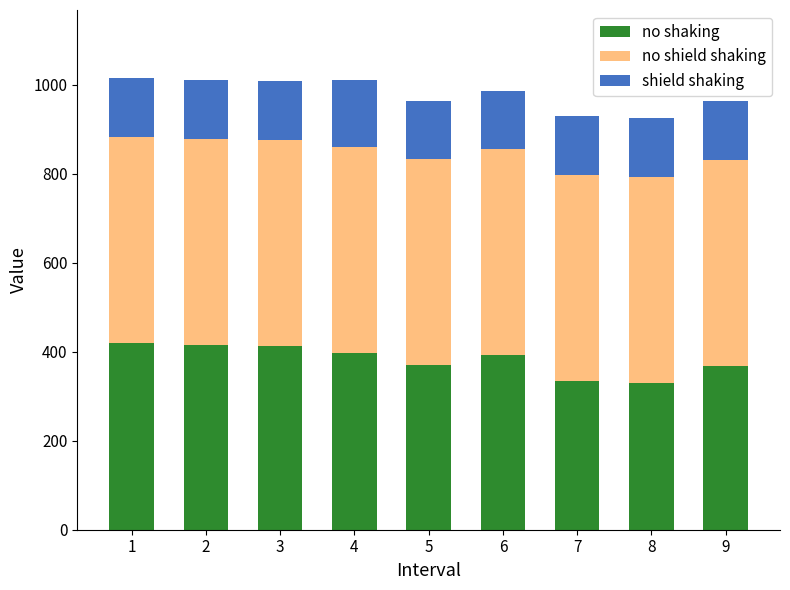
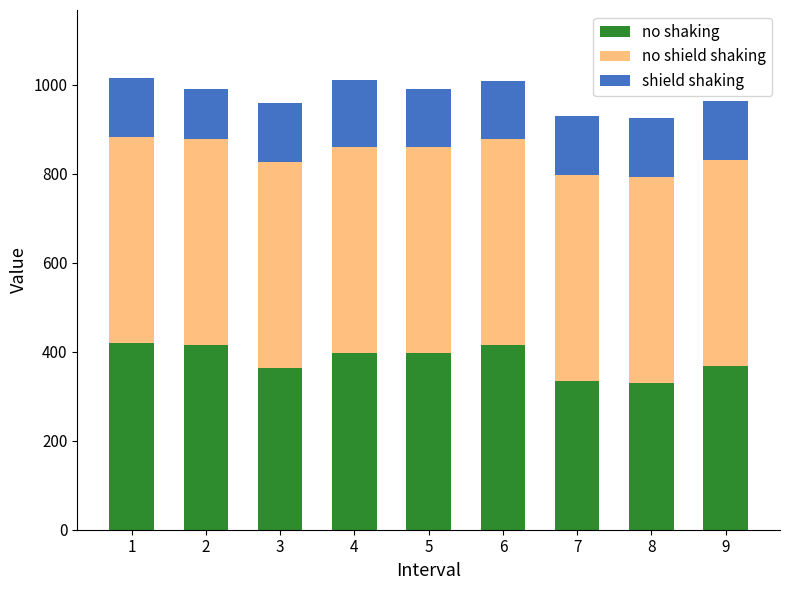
shield shaking, 2: 130 -> 110
no shaking, 3: 410 -> 360
no shaking, 5: 370 -> 400
no shaking, 6: 390 -> 410
